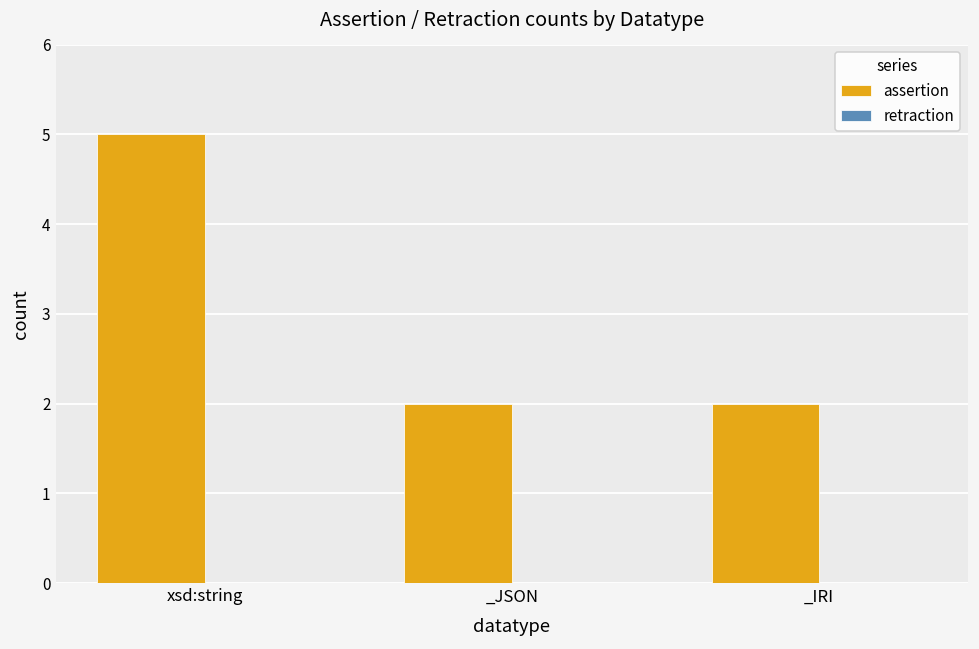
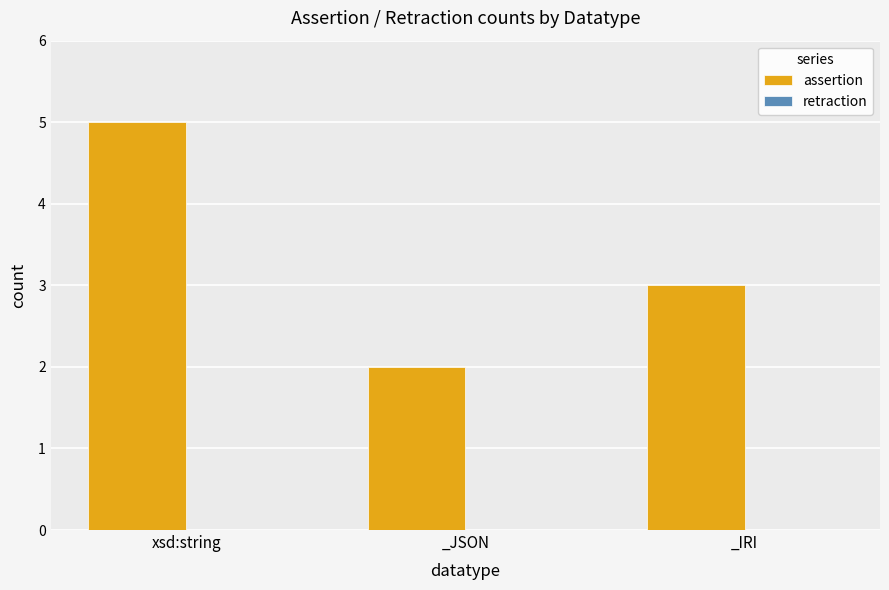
assertion, _IRI: 2 -> 3
